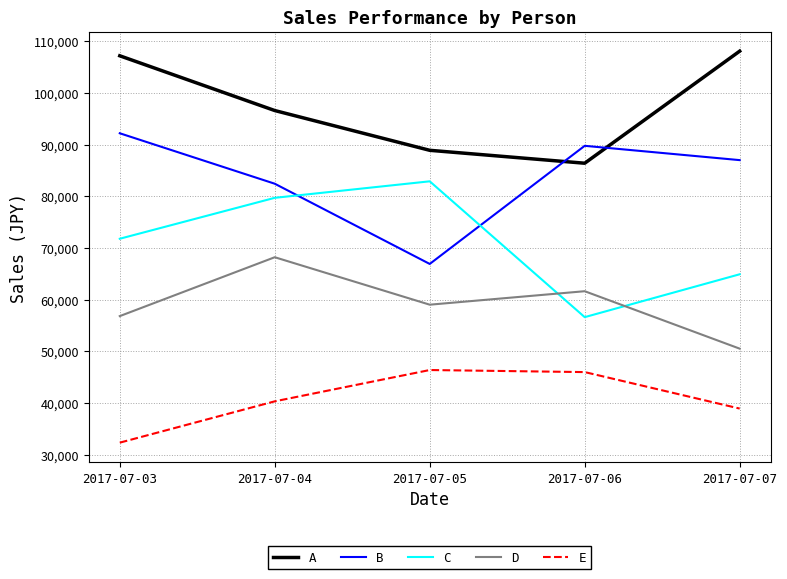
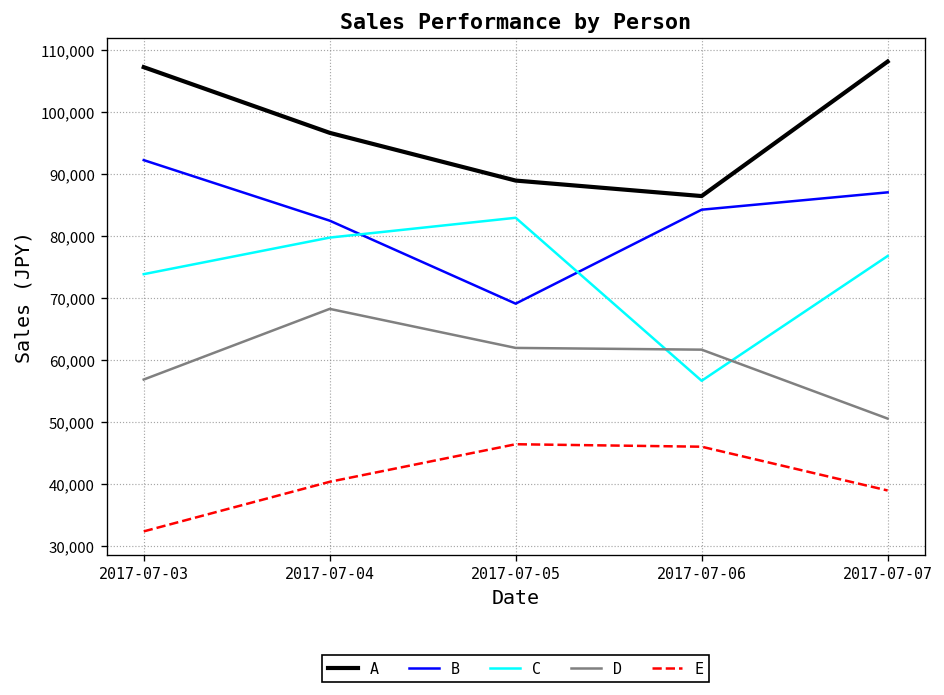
C, 2017-07-03: 72,000 -> 74,000
B, 2017-07-05: 67,000 -> 69,000
D, 2017-07-05: 59,000 -> 62,000
B, 2017-07-06: 90,000 -> 84,000
C, 2017-07-07: 65,000 -> 77,000
